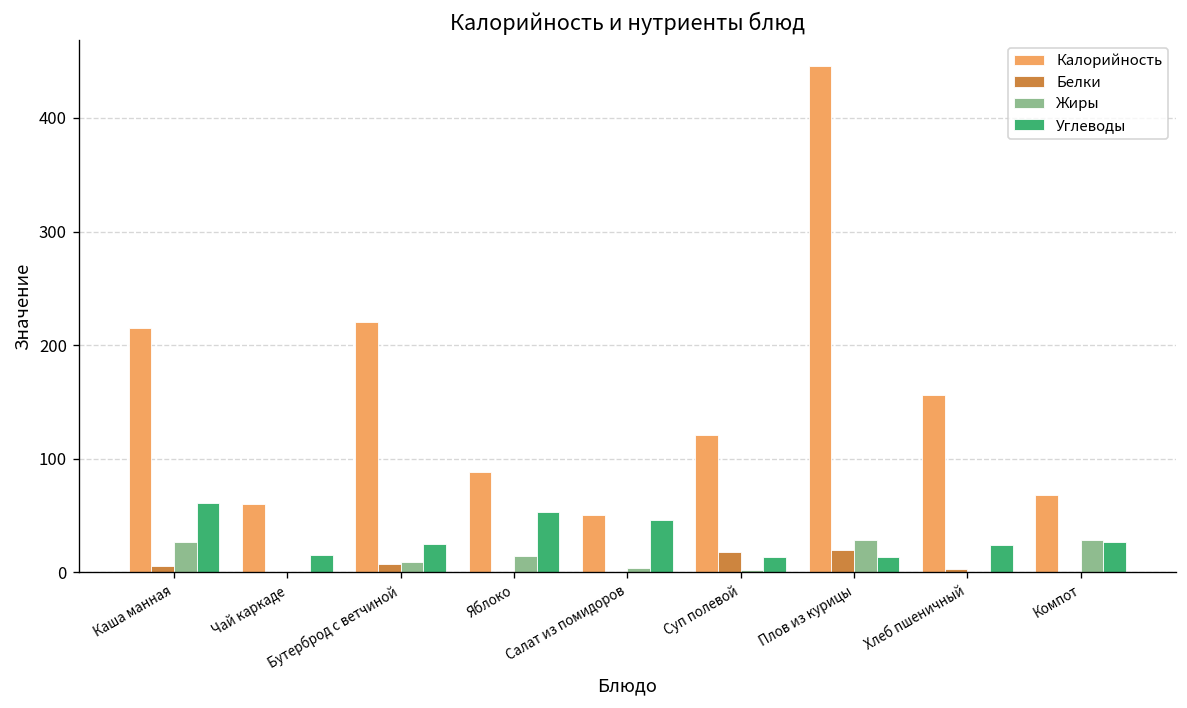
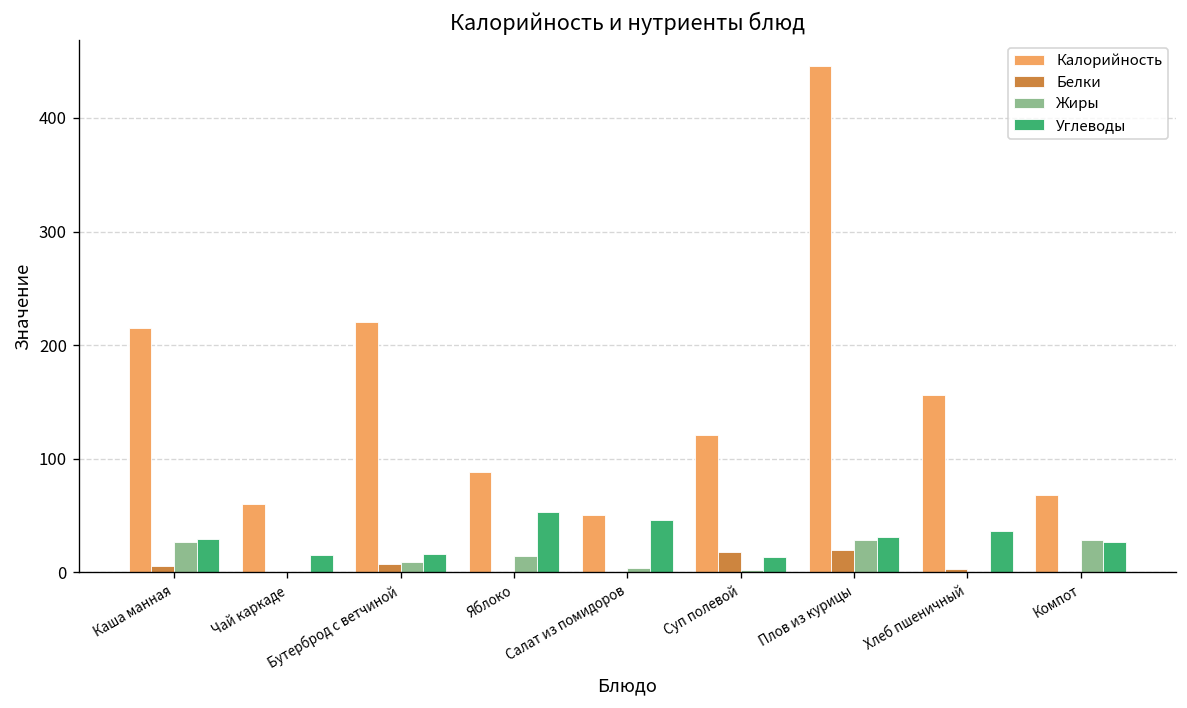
Углеводы, Каша манная: 60 -> 30
Углеводы, Бутерброд с ветчиной: 30 -> 20
Углеводы, Плов из курицы: 10 -> 30
Углеводы, Хлеб пшеничный: 20 -> 40
